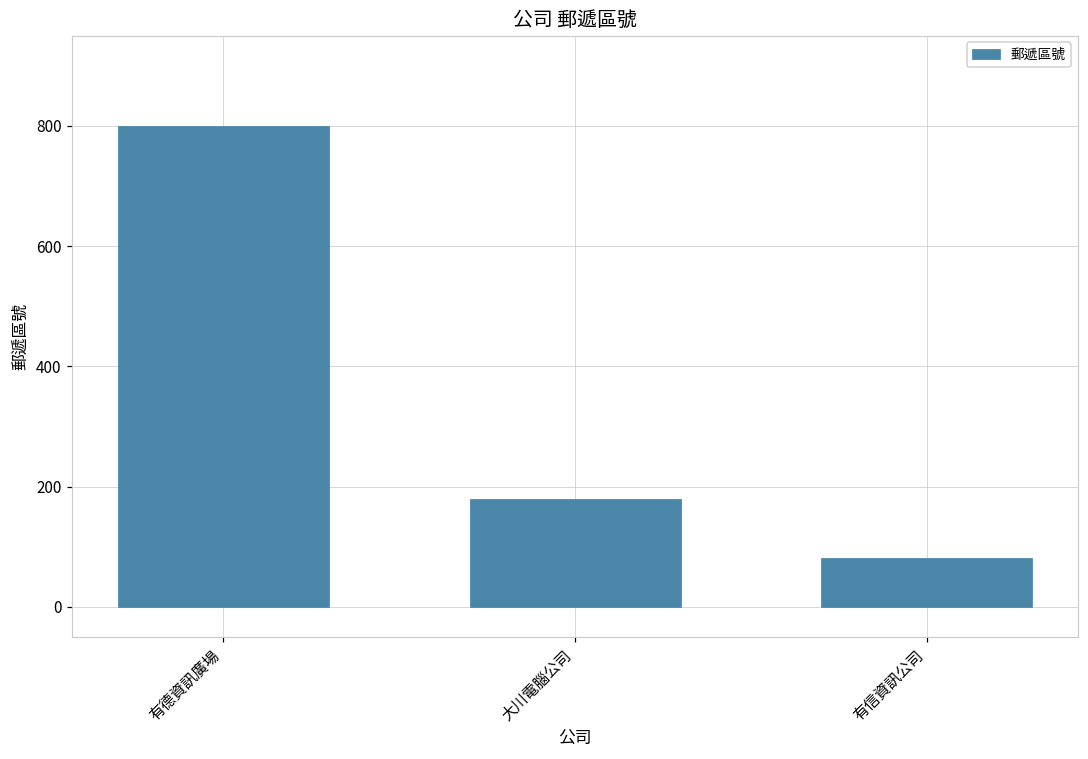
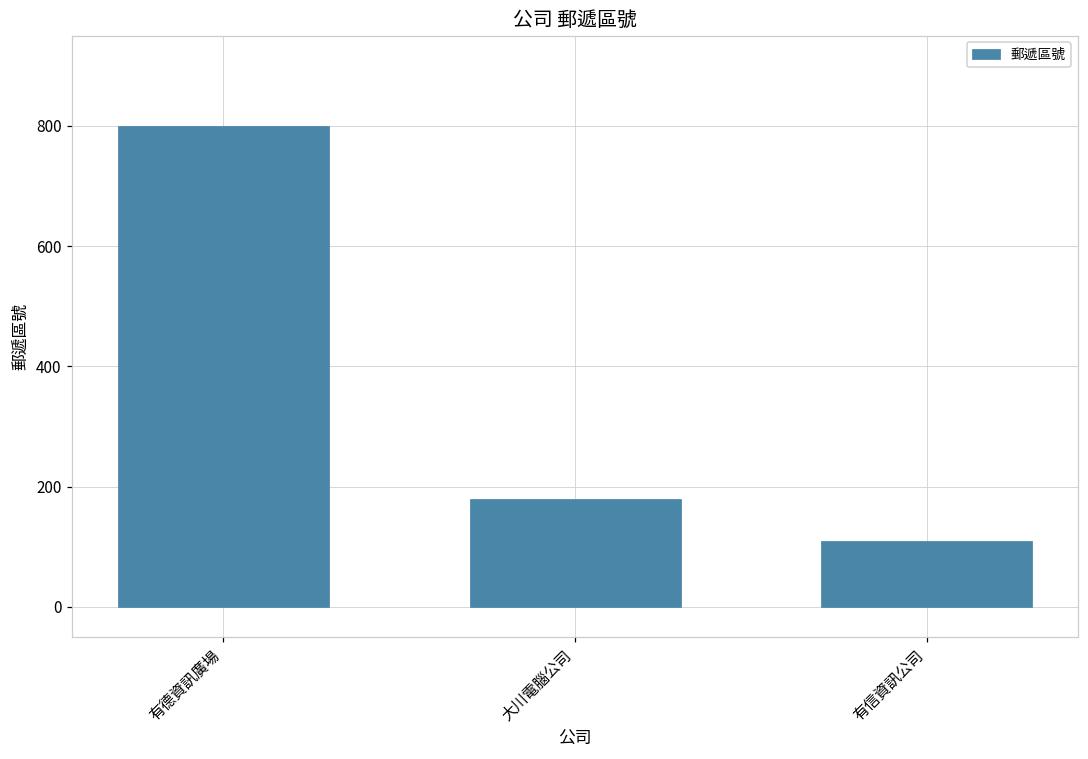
有信資訊公司: 80 -> 110
